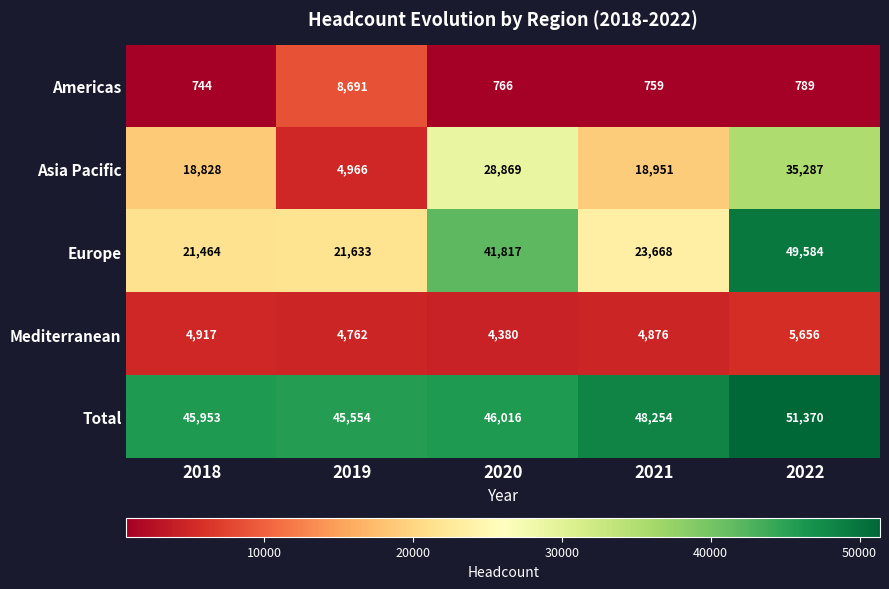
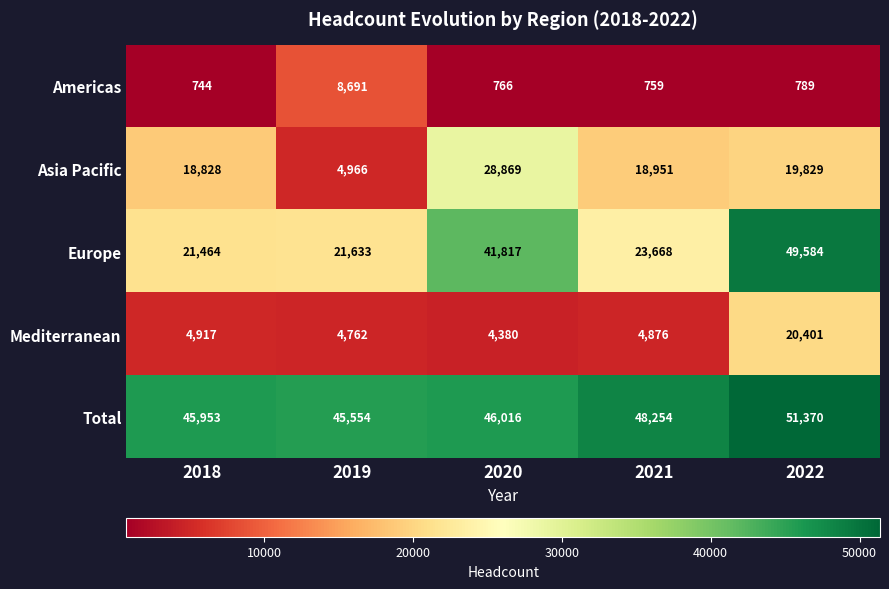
Asia Pacific, 2022: 35,287 -> 19,829
Mediterranean, 2022: 5,656 -> 20,401
